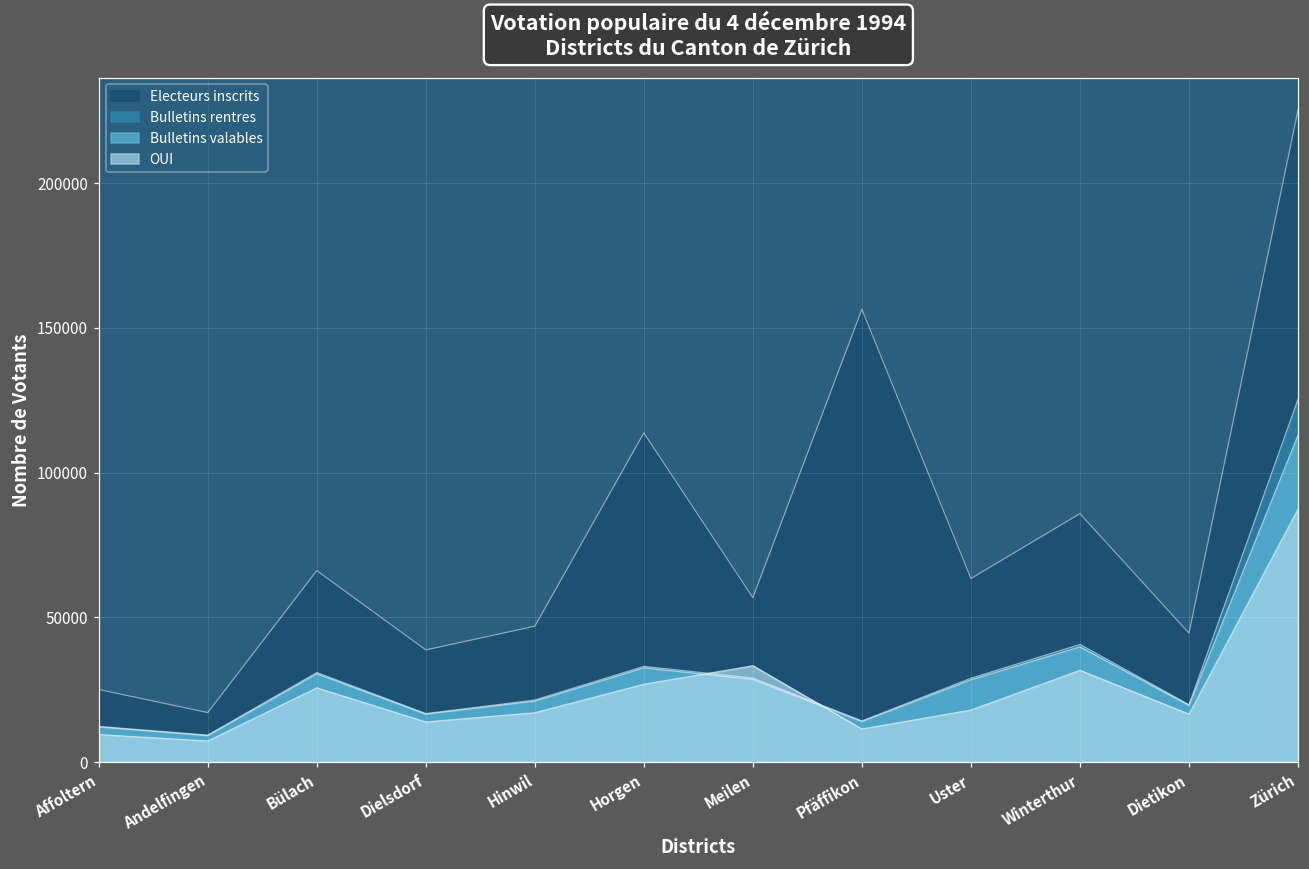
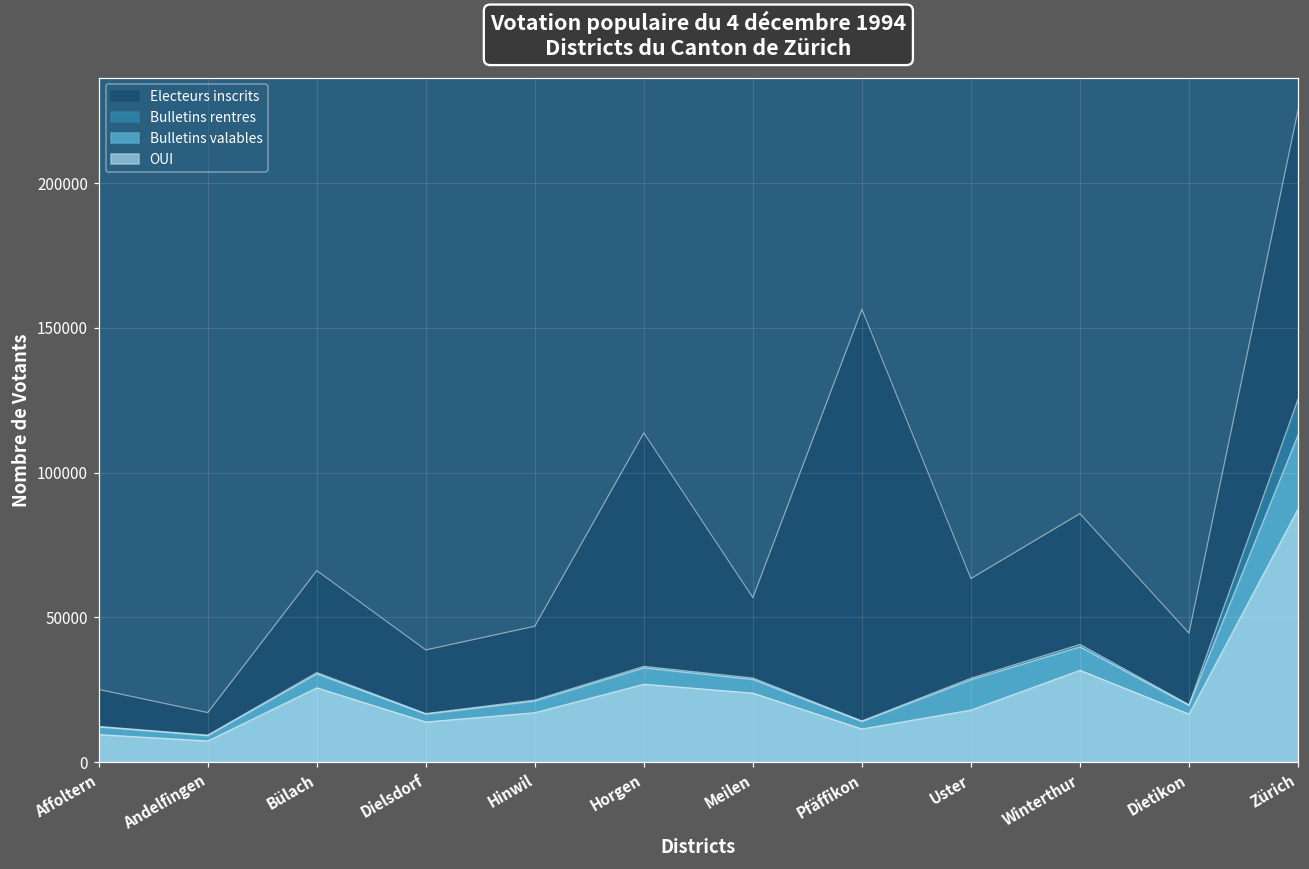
OUI, Meilen: 33000 -> 24000
